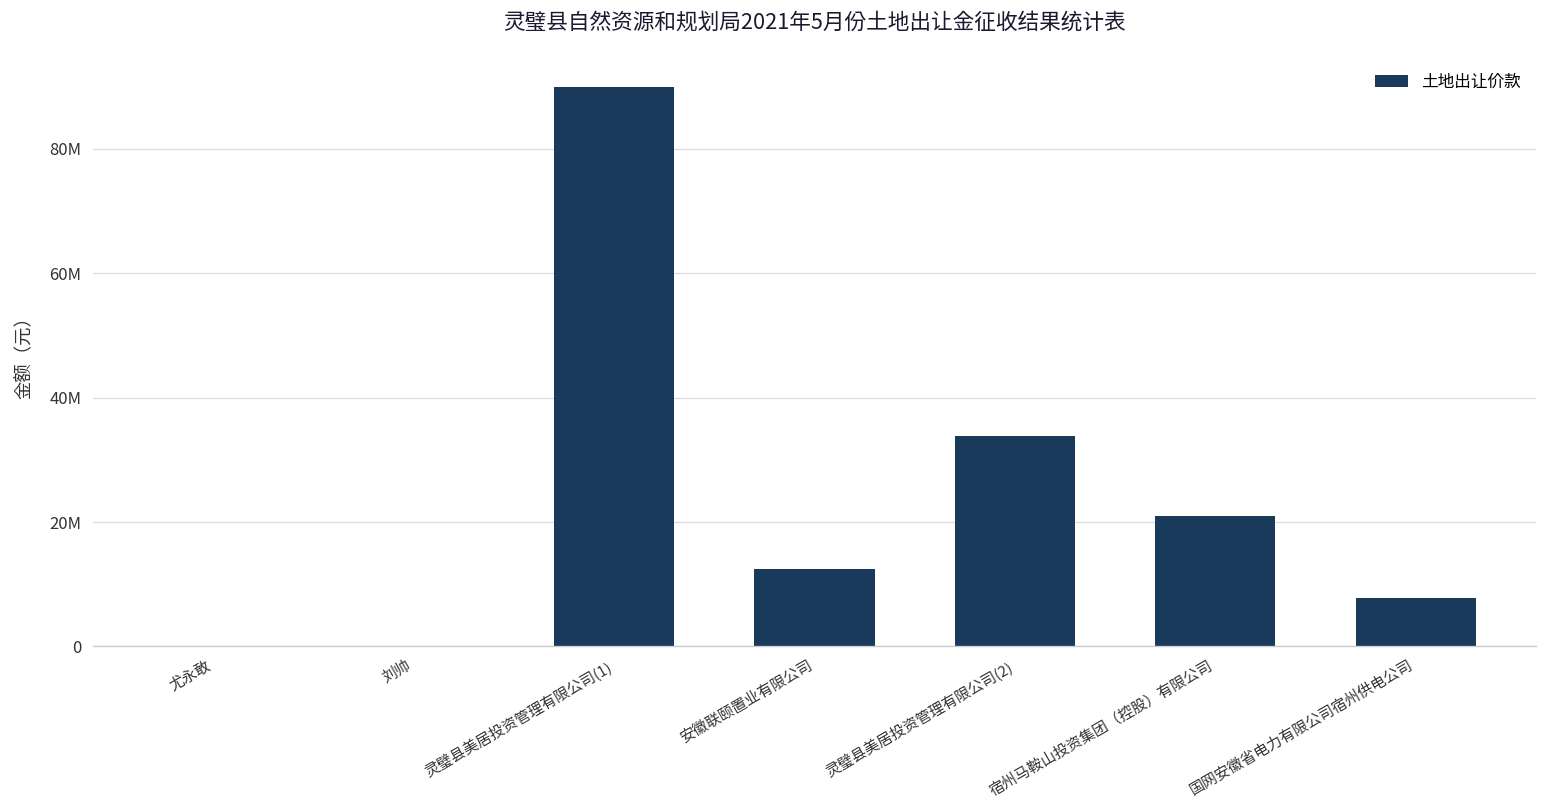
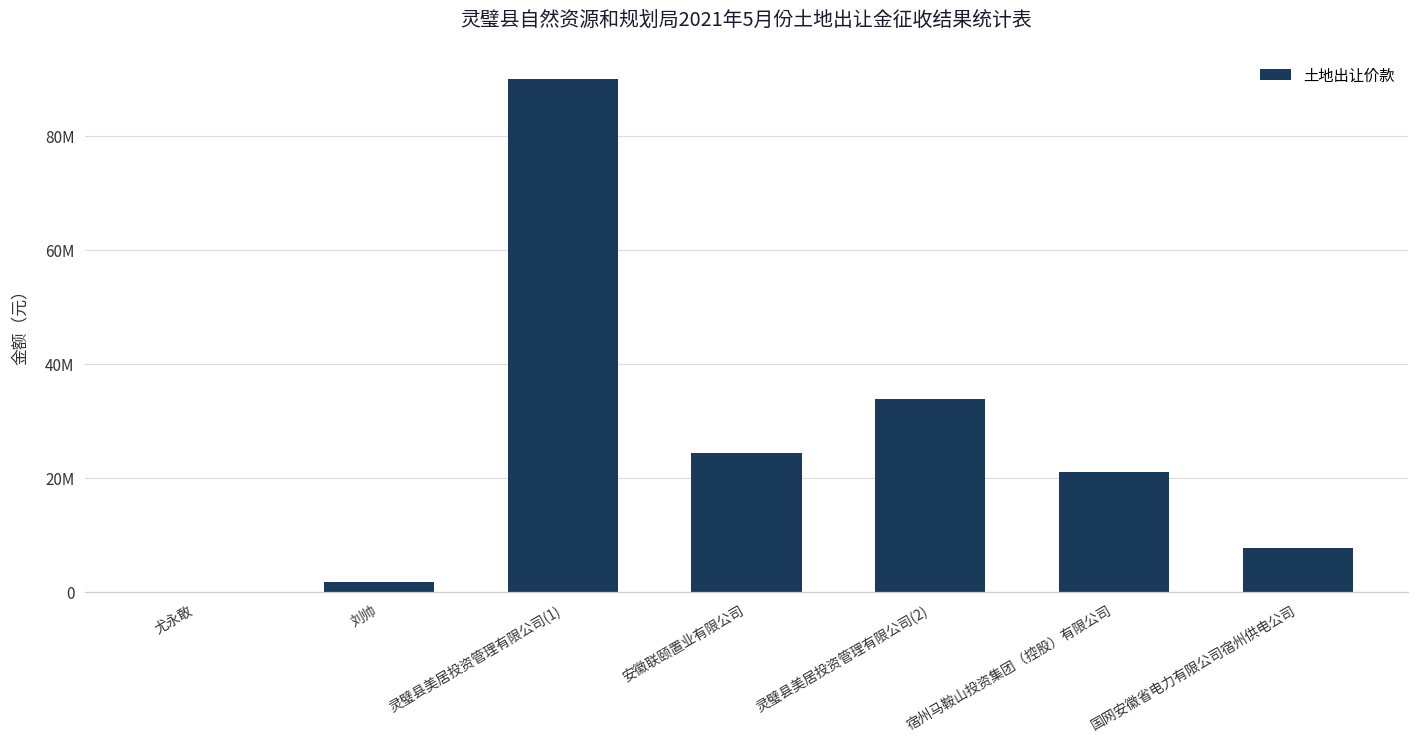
刘帅: 0 -> 2000000
安徽联颐置业有限公司: 12000000 -> 24000000
